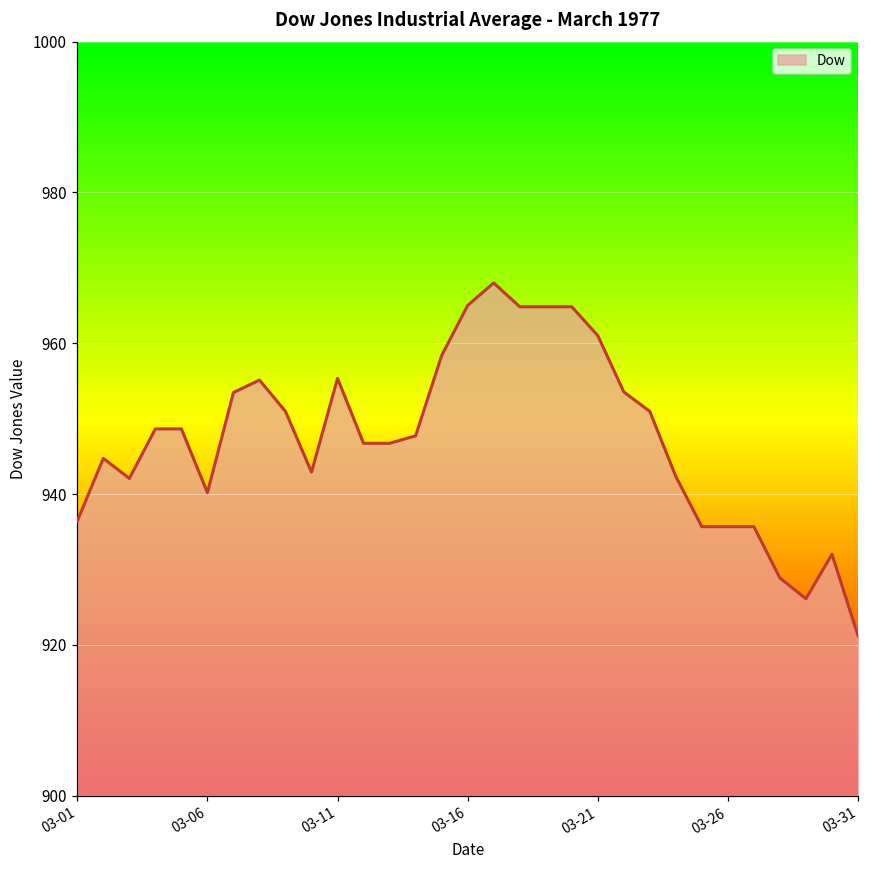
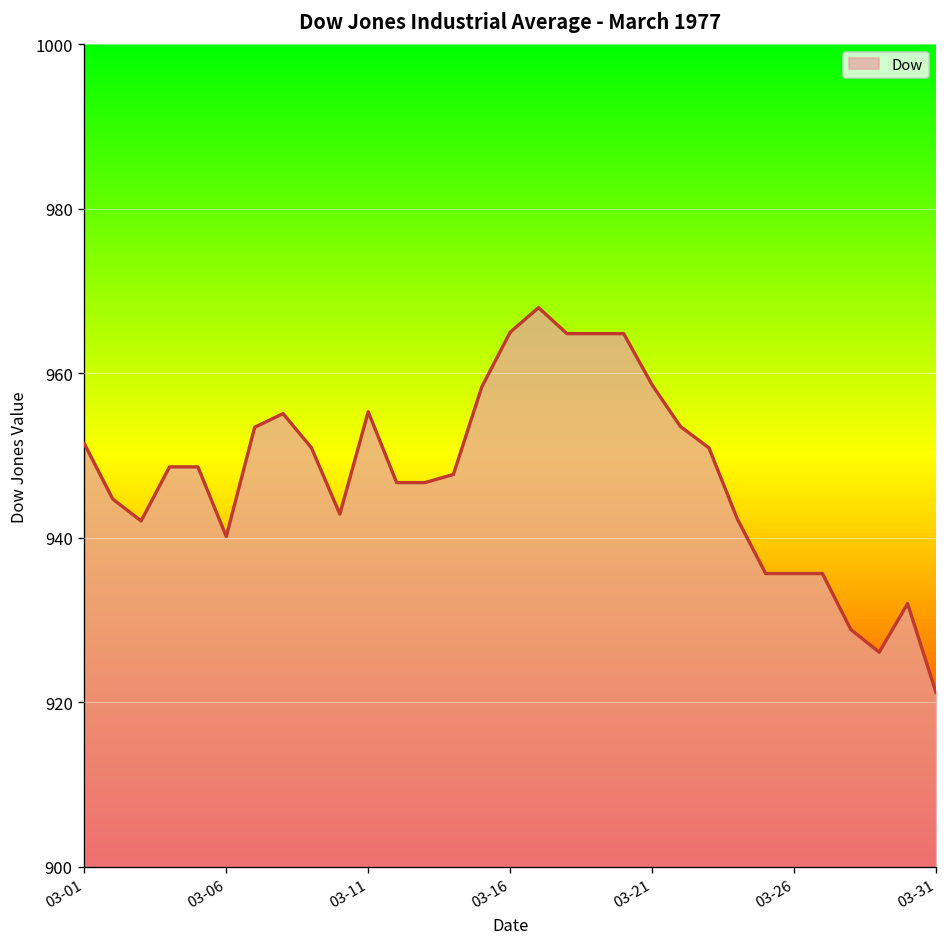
03-01: 936 -> 951
03-21: 961 -> 959
